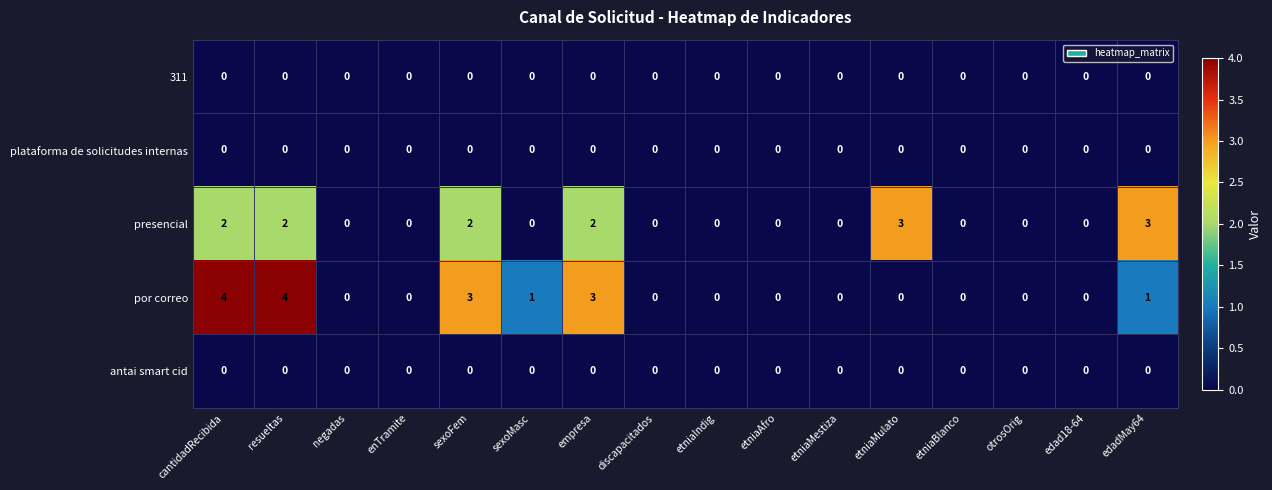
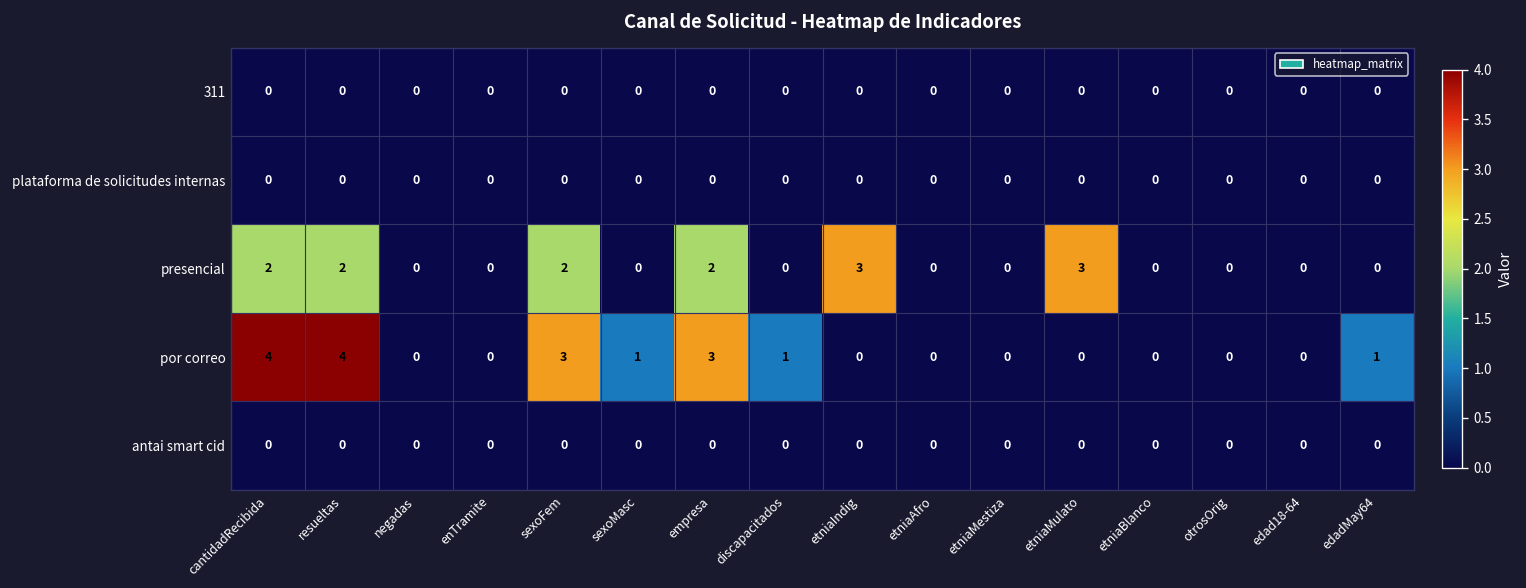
presencial, etniaIndig: 0 -> 3
presencial, edadMay64: 3 -> 0
por correo, discapacitados: 0 -> 1
